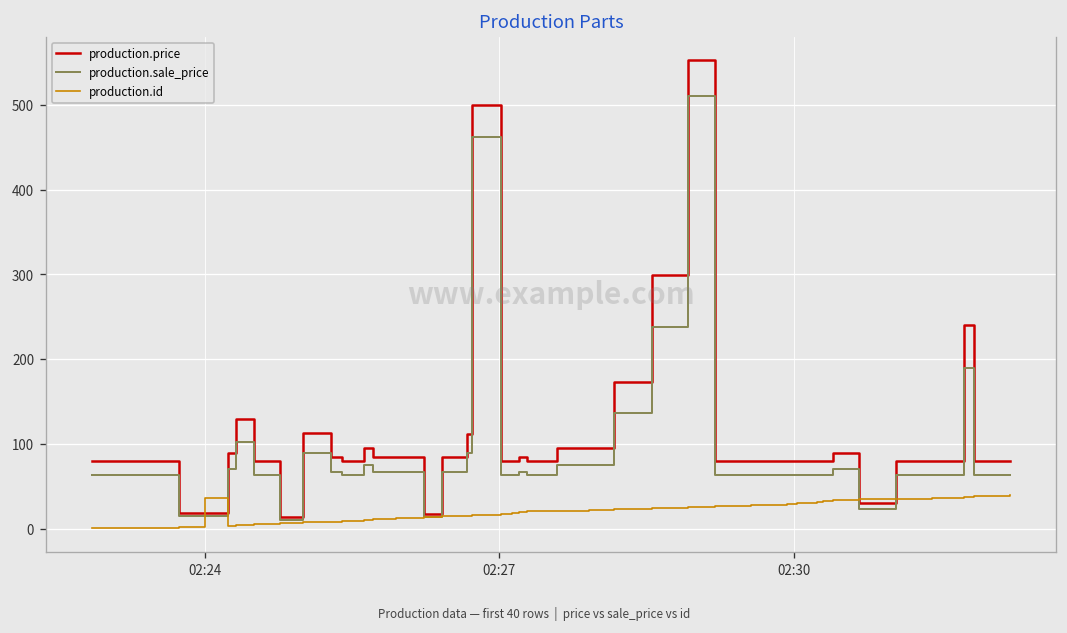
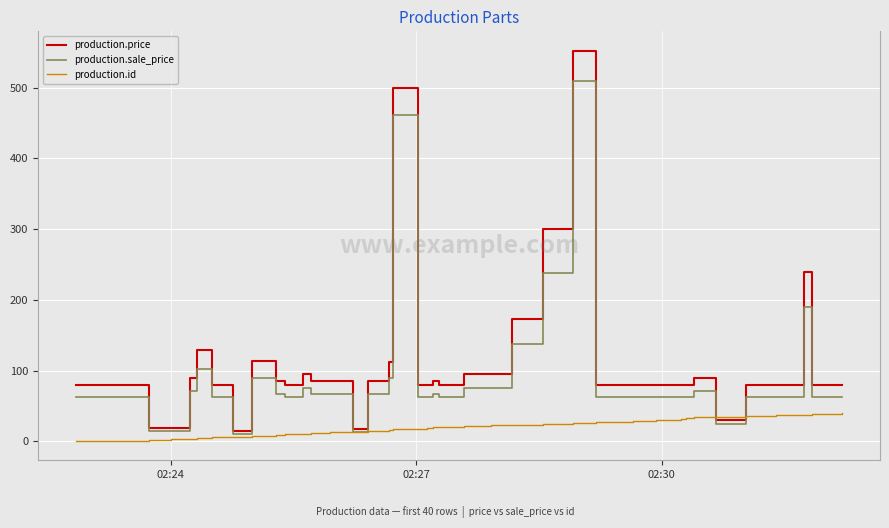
production.id, 02:24: 40 -> 0
